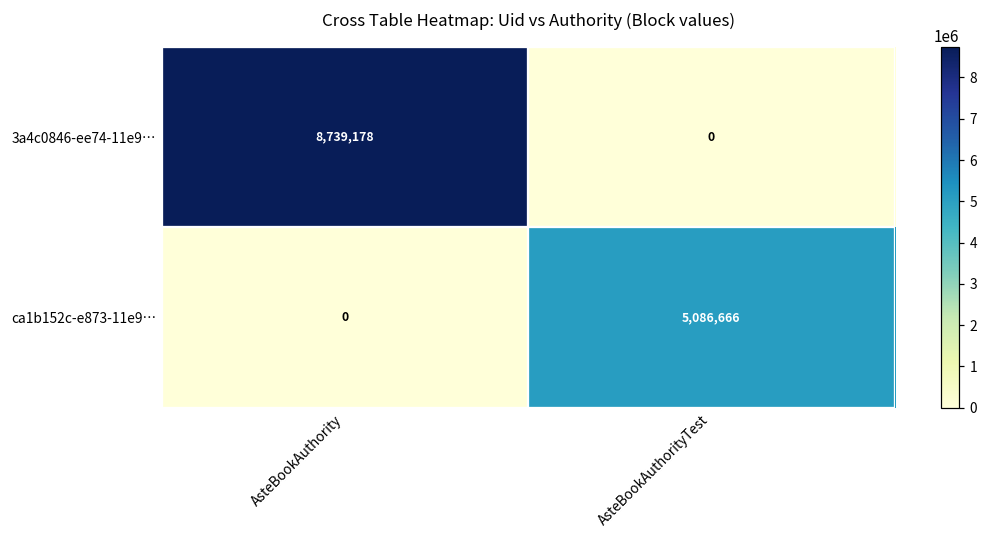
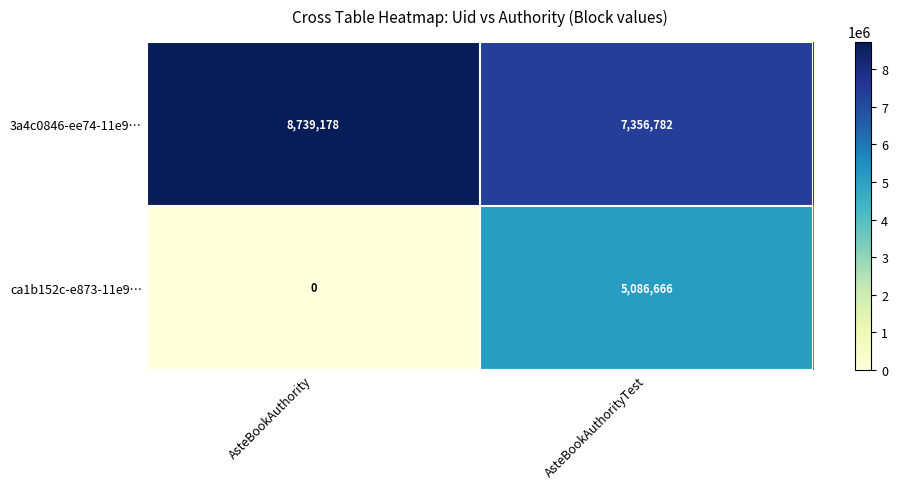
3a4c0846-ee74-11e9…, AsteBookAuthorityTest: 0 -> 7,356,782
